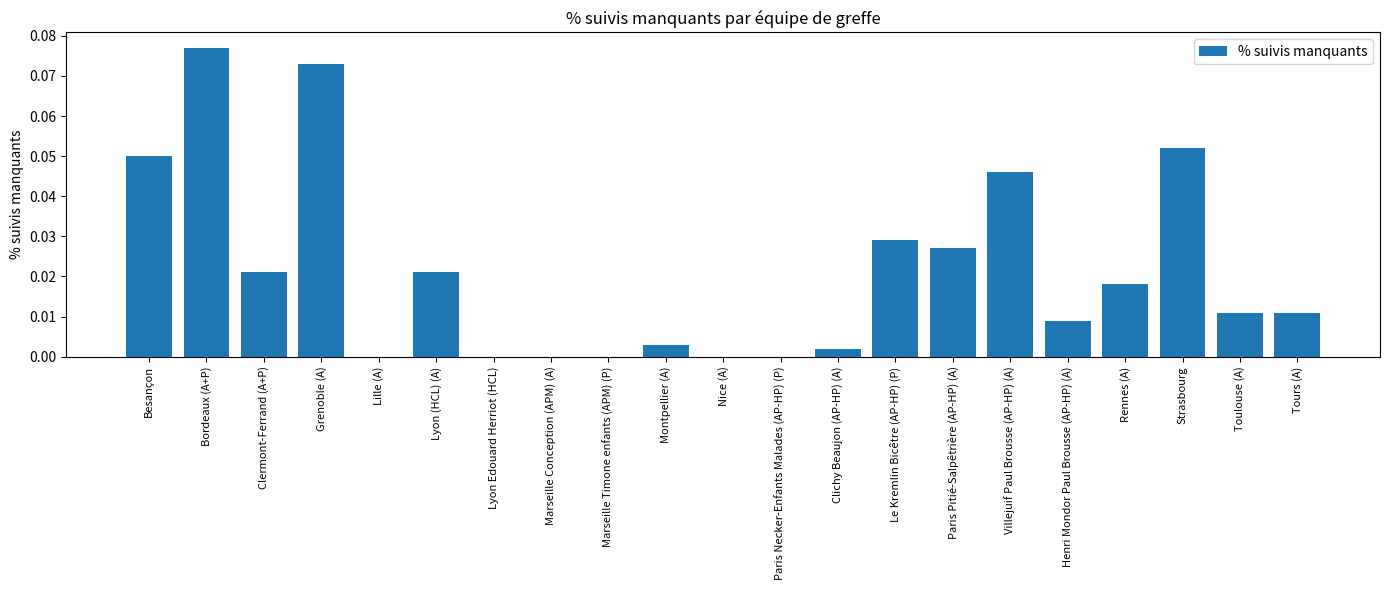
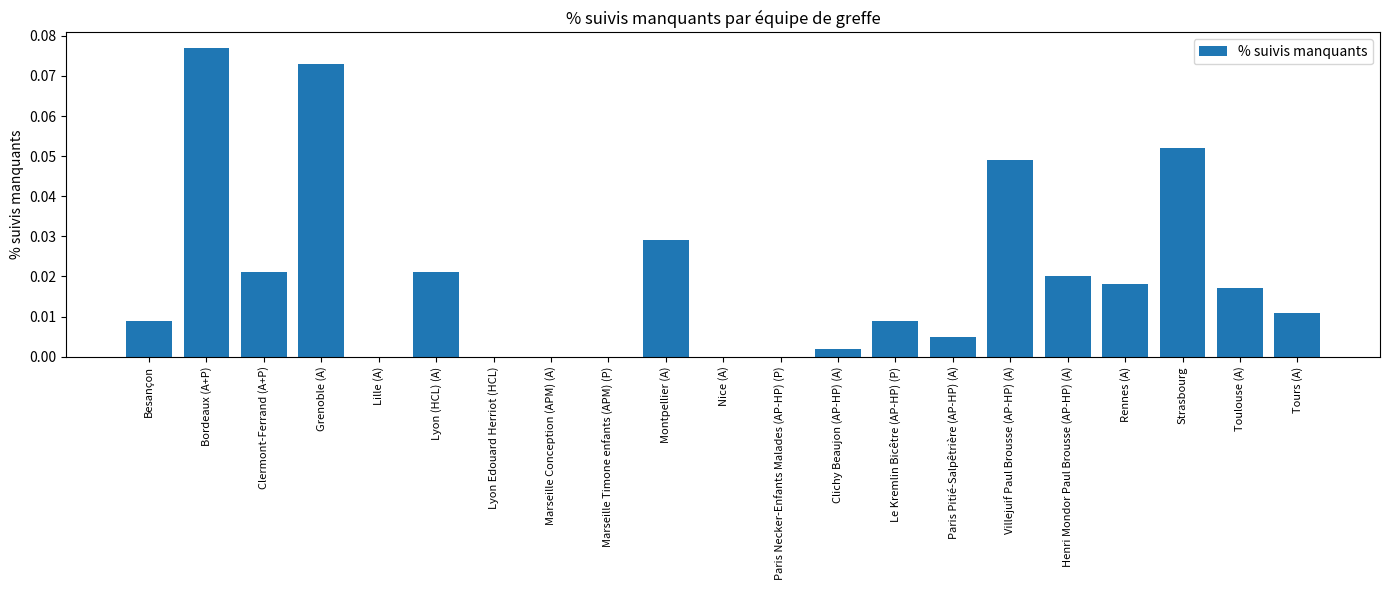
Besançon: 0.050 -> 0.009
Montpellier (A): 0.003 -> 0.029
Le Kremlin Bicêtre (AP-HP) (P): 0.029 -> 0.009
Paris Pitié-Salpêtrière (AP-HP) (A): 0.027 -> 0.005
Villejuif Paul Brousse (AP-HP) (A): 0.046 -> 0.049
Henri Mondor Paul Brousse (AP-HP) (A): 0.009 -> 0.020
Toulouse (A): 0.011 -> 0.017
